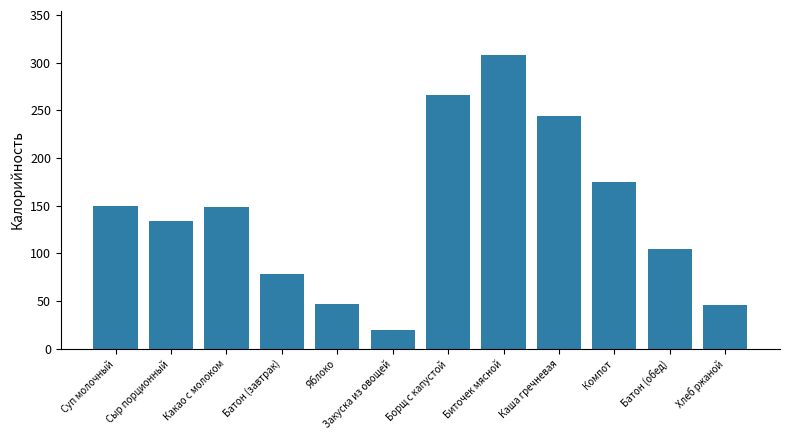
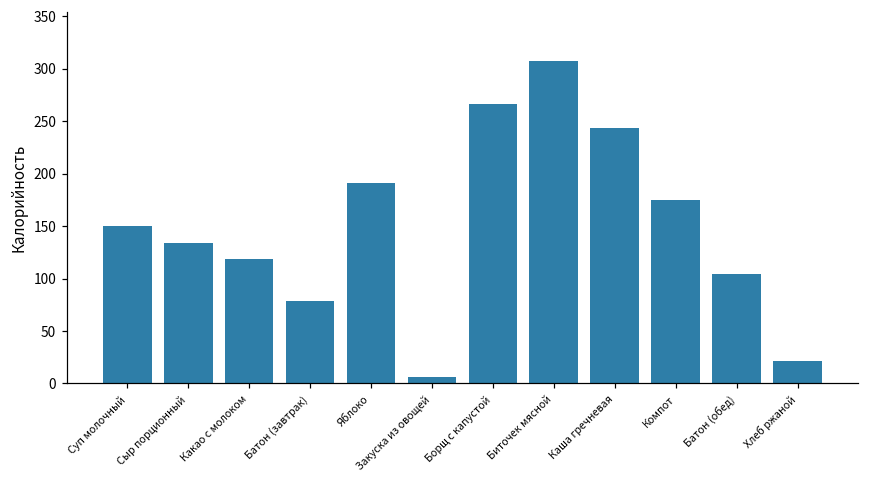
Какао с молоком: 150 -> 120
Яблоко: 50 -> 190
Закуска из овощей: 20 -> 10
Хлеб ржаной: 50 -> 20
